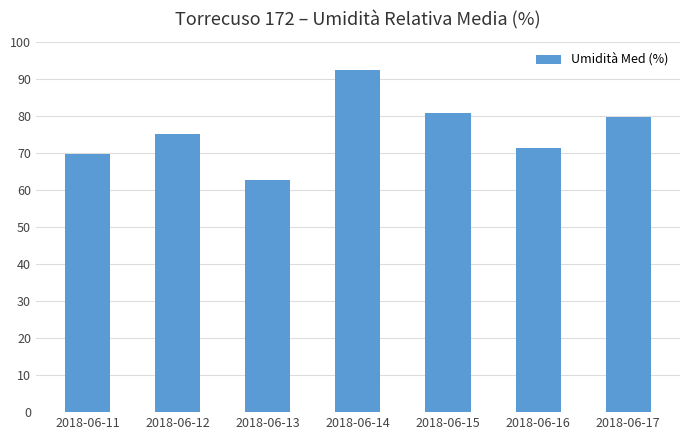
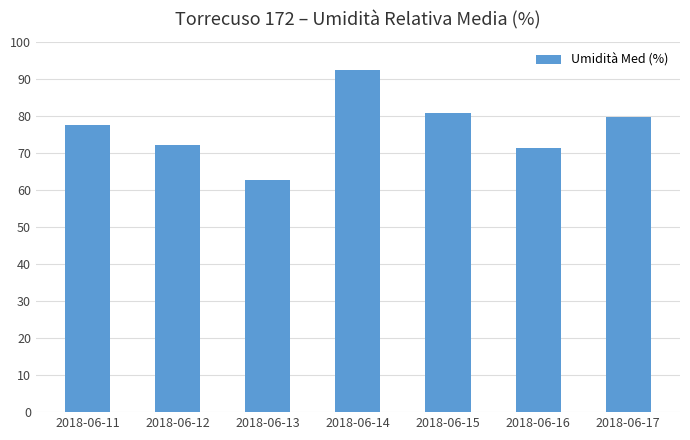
2018-06-11: 70 -> 78
2018-06-12: 75 -> 72
